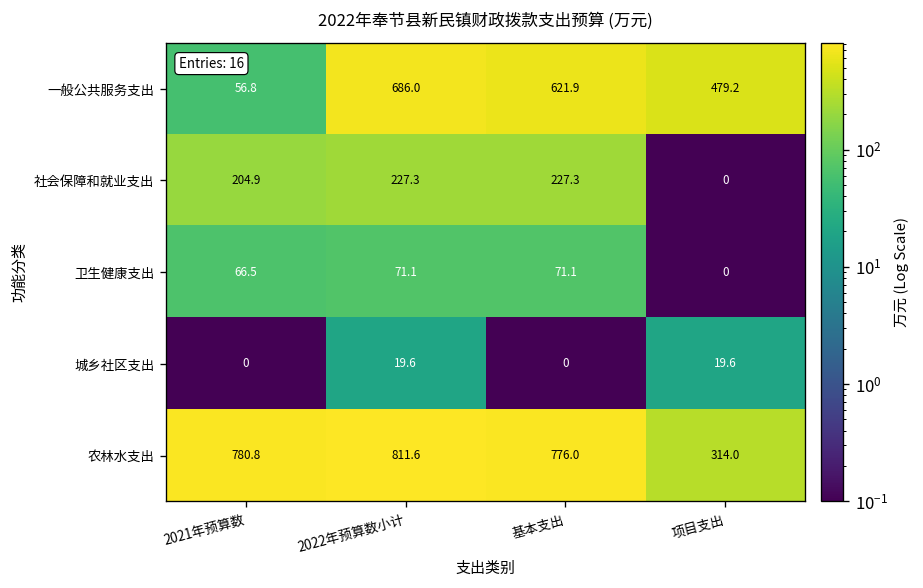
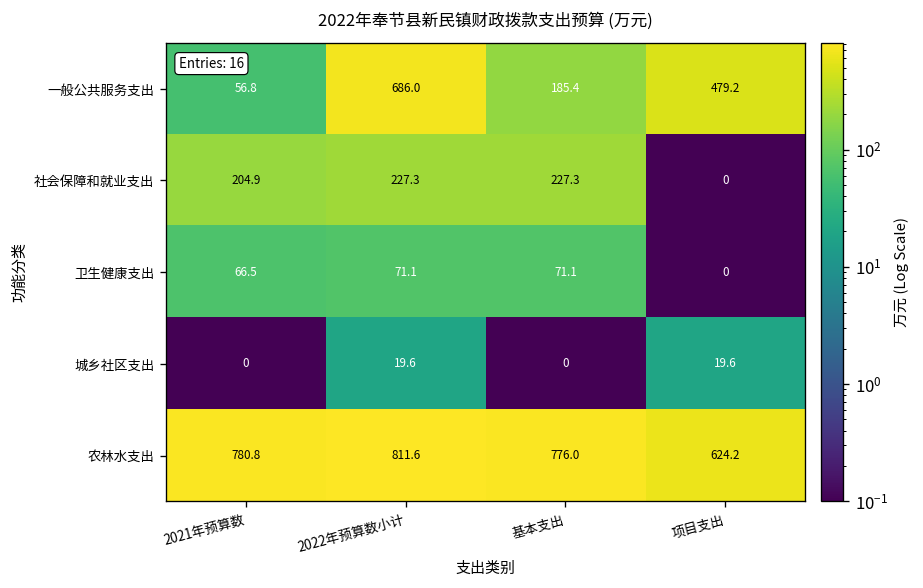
一般公共服务支出, 基本支出: 621.9 -> 185.4
农林水支出, 项目支出: 314.0 -> 624.2
